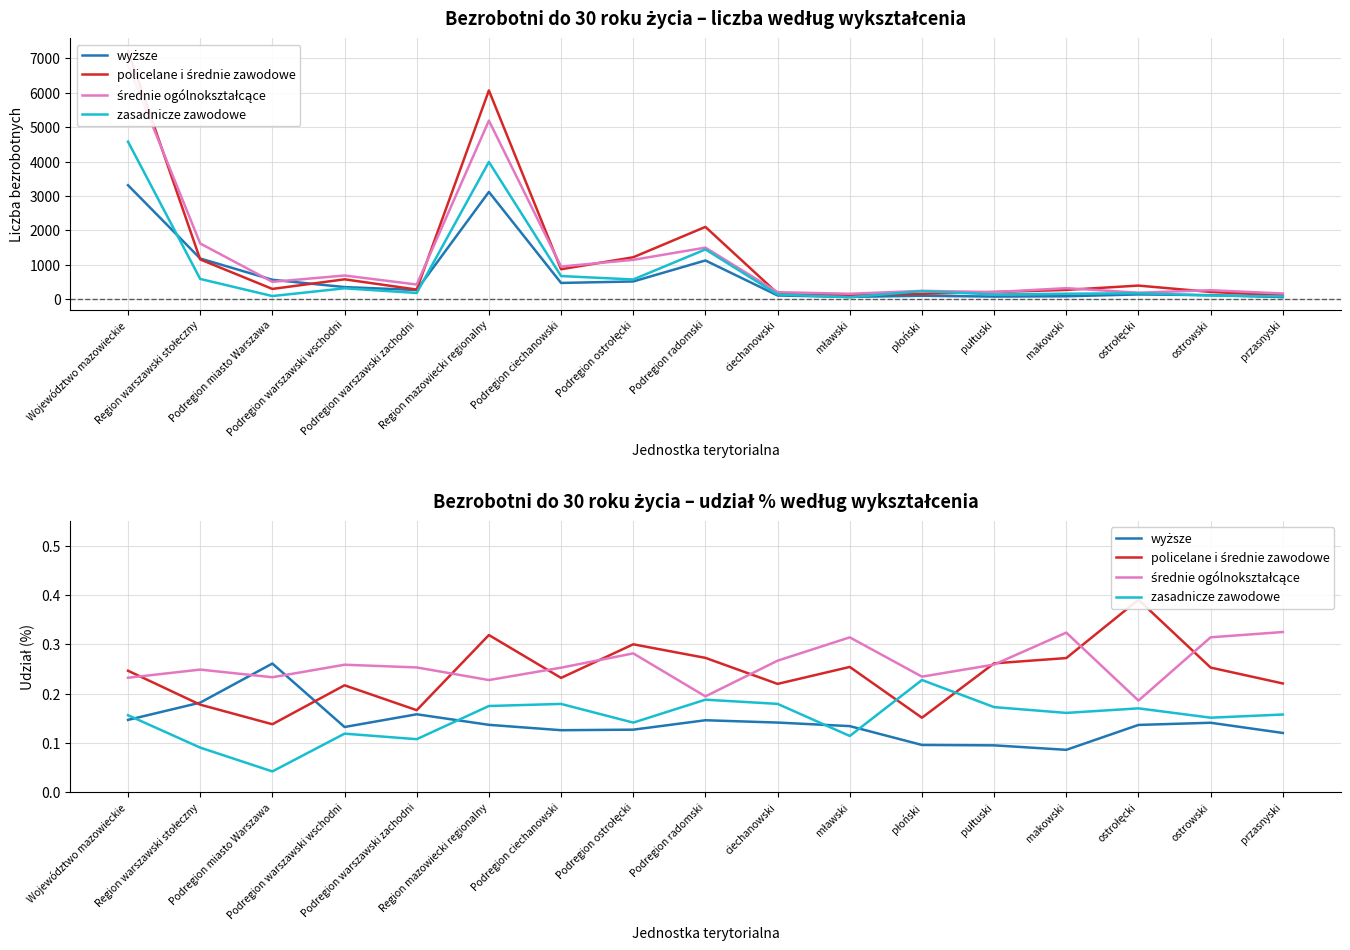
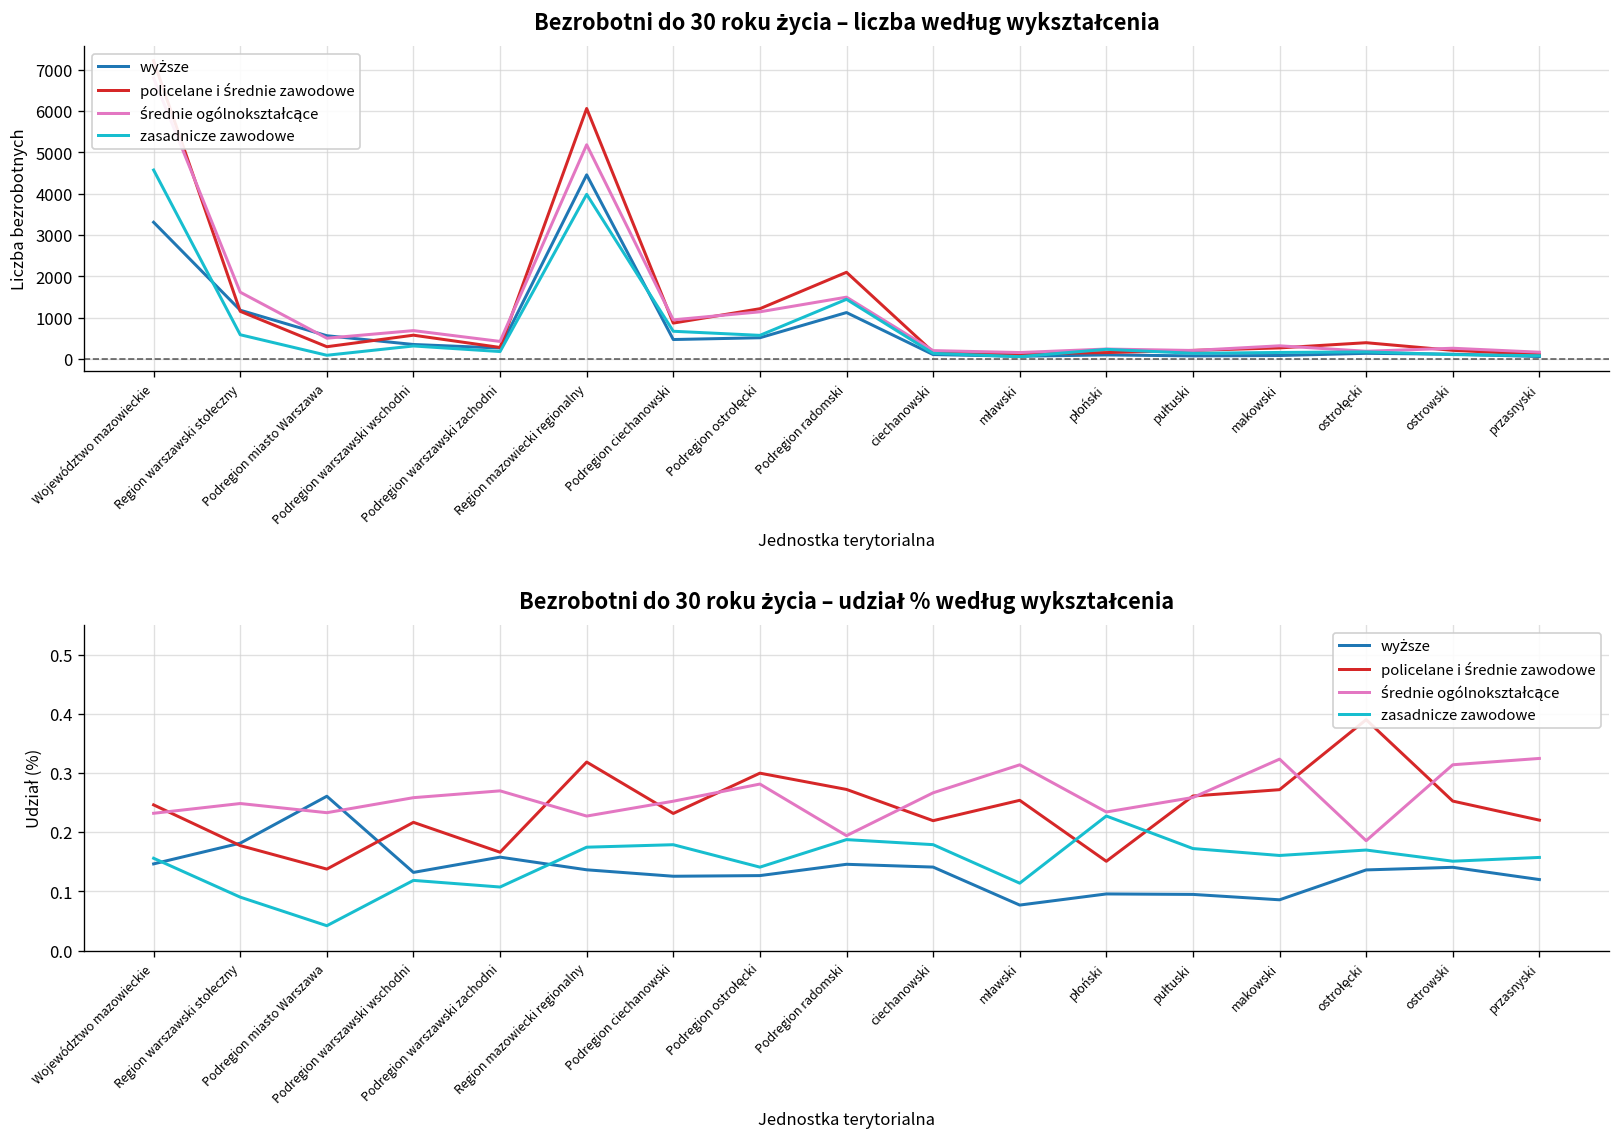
Bezrobotni do 30 roku życia – liczba według wykształcenia, wyższe, Region mazowiecki regionalny: 3100 -> 4500
Bezrobotni do 30 roku życia – udział % według wykształcenia, średnie ogólnokształcące, Podregion warszawski zachodni: 0.25 -> 0.27
Bezrobotni do 30 roku życia – udział % według wykształcenia, wyższe, mławski: 0.13 -> 0.08
